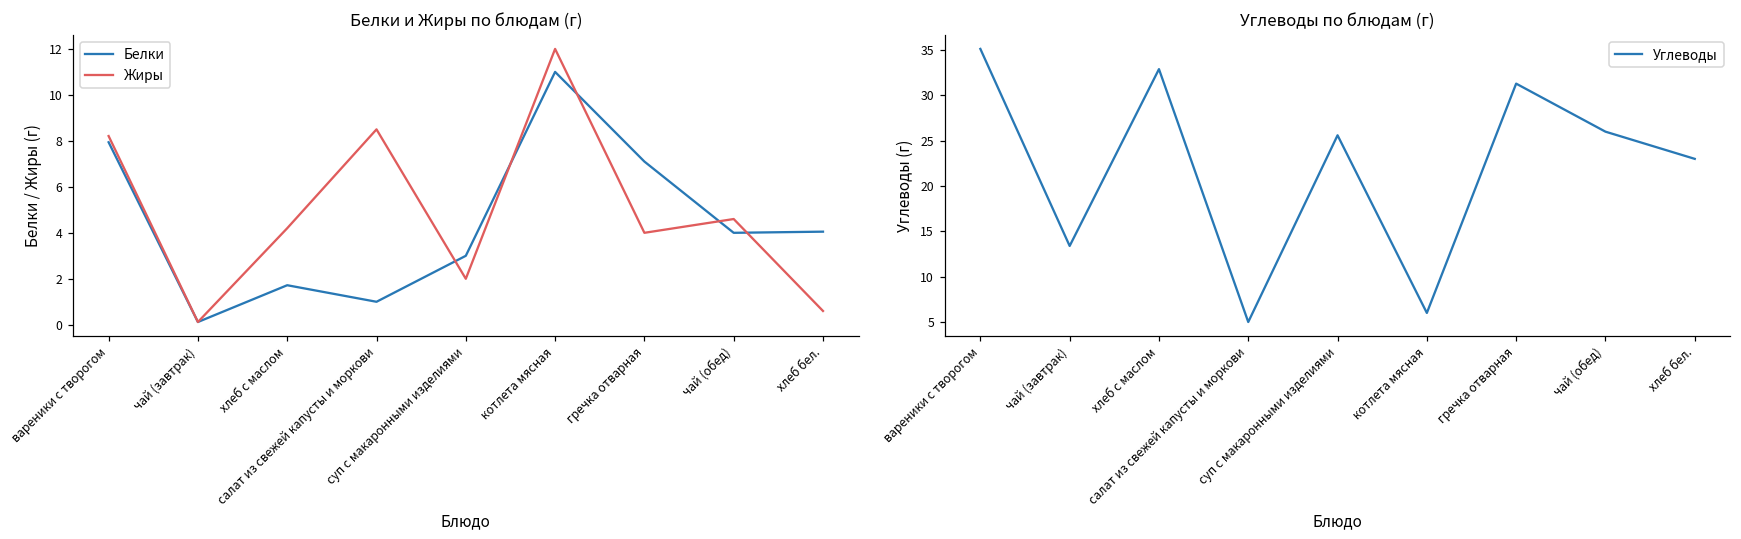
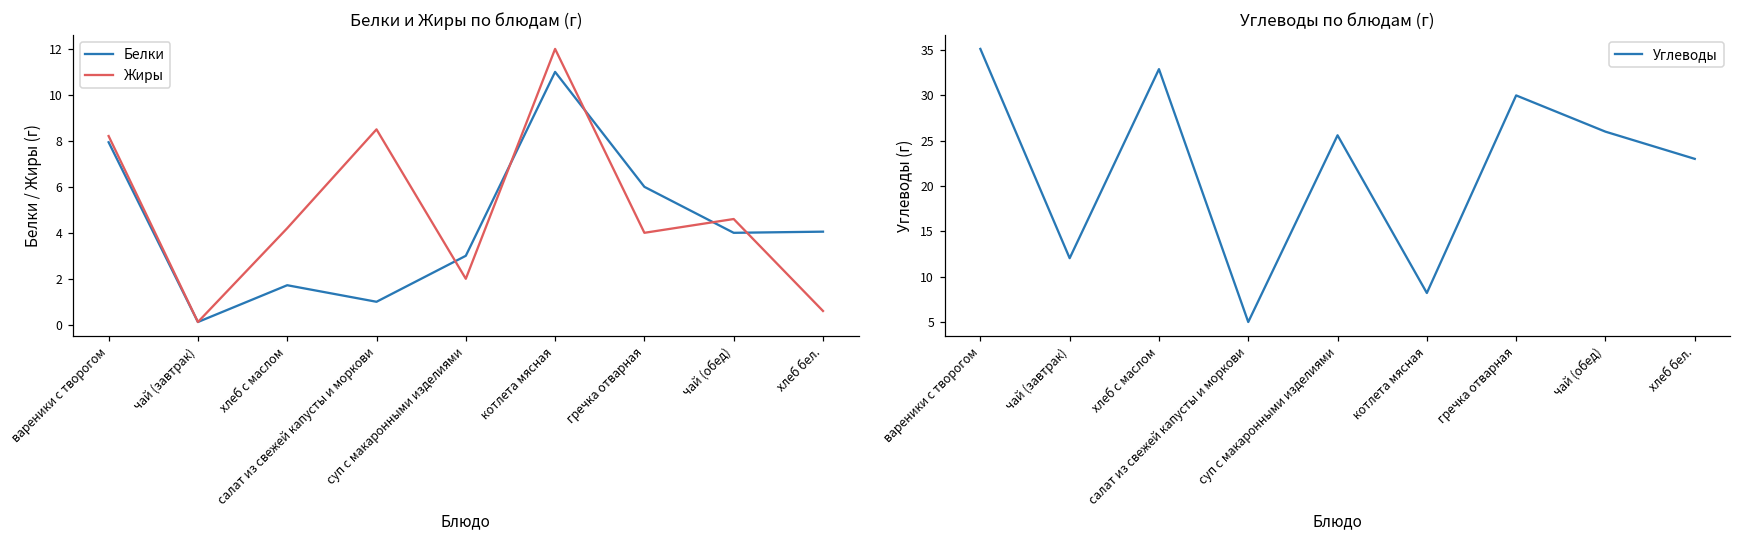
Белки и Жиры по блюдам (г), Белки, гречка отварная: 7.1 -> 6.0
Углеводы по блюдам (г), чай (завтрак): 13 -> 12
Углеводы по блюдам (г), котлета мясная: 6 -> 8
Углеводы по блюдам (г), гречка отварная: 31 -> 30
